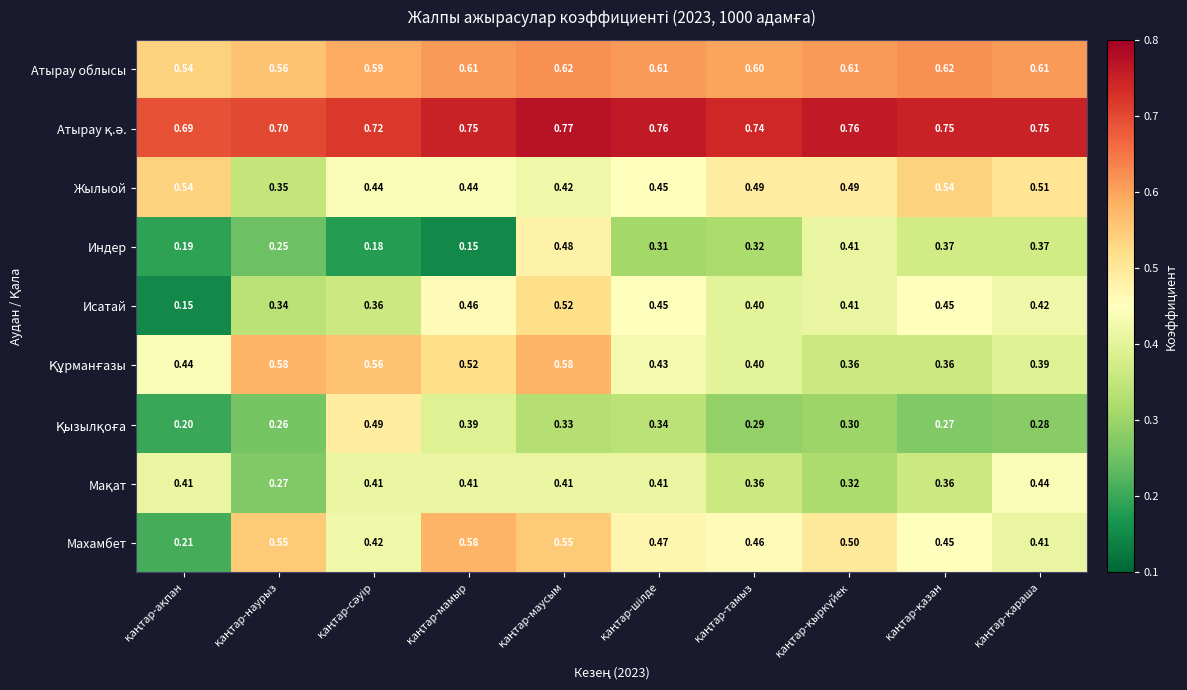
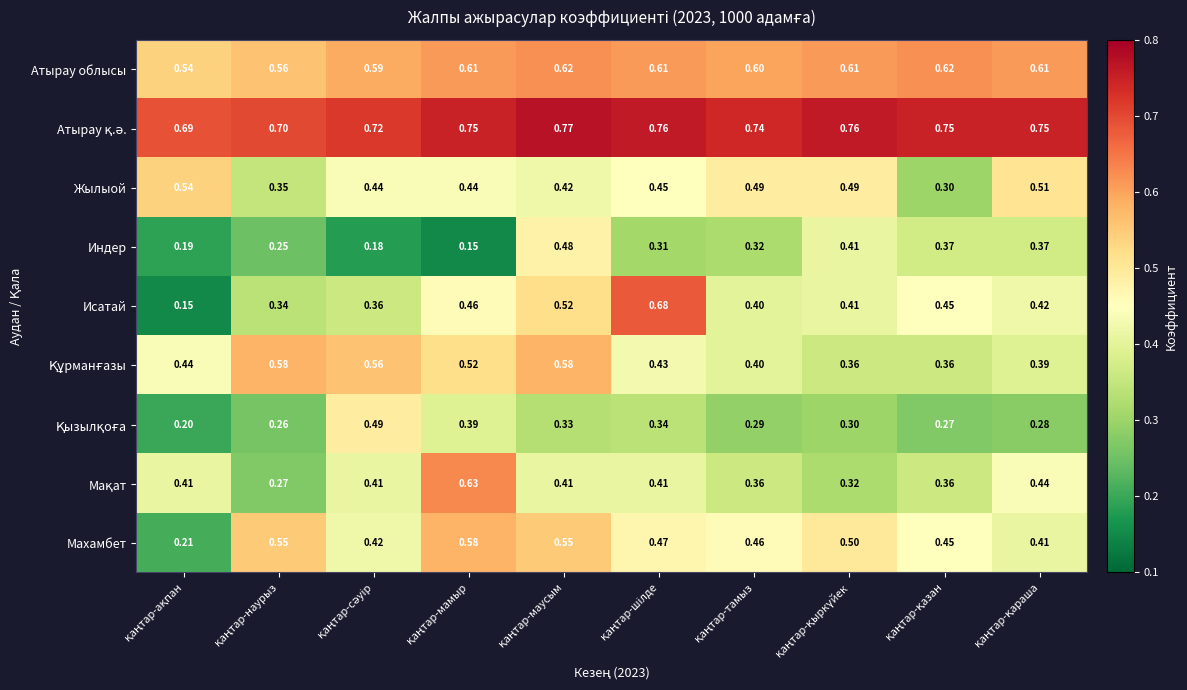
Жылыой, қаңтар-қазан: 0.54 -> 0.30
Исатай, қаңтар-шілде: 0.45 -> 0.68
Мақат, қаңтар-мамыр: 0.41 -> 0.63
